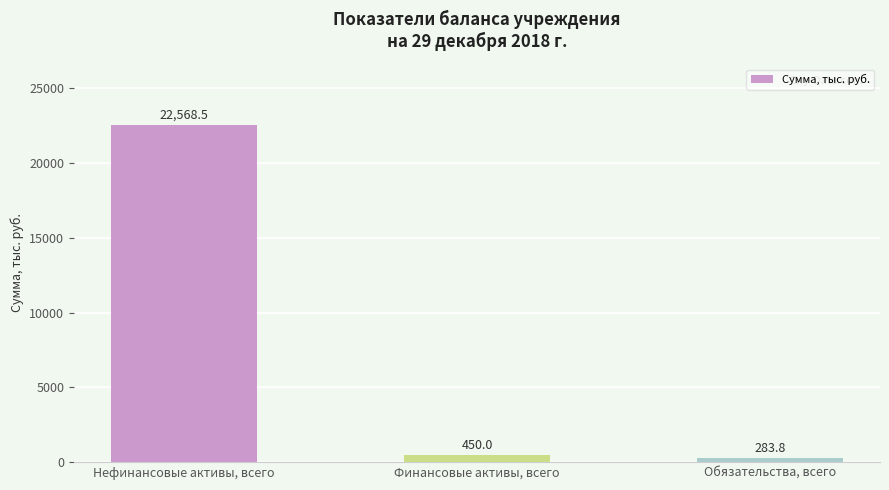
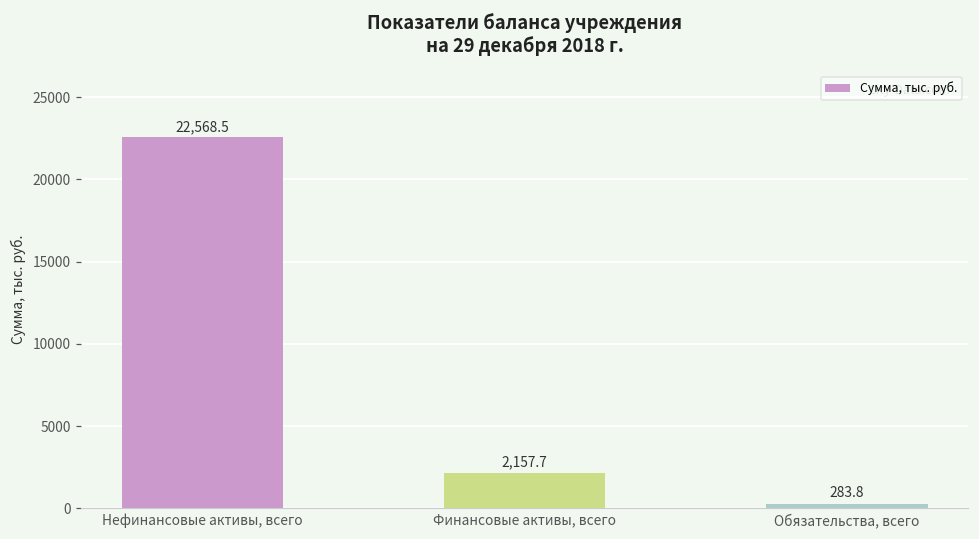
Финансовые активы, всего: 450.0 -> 2,157.7
